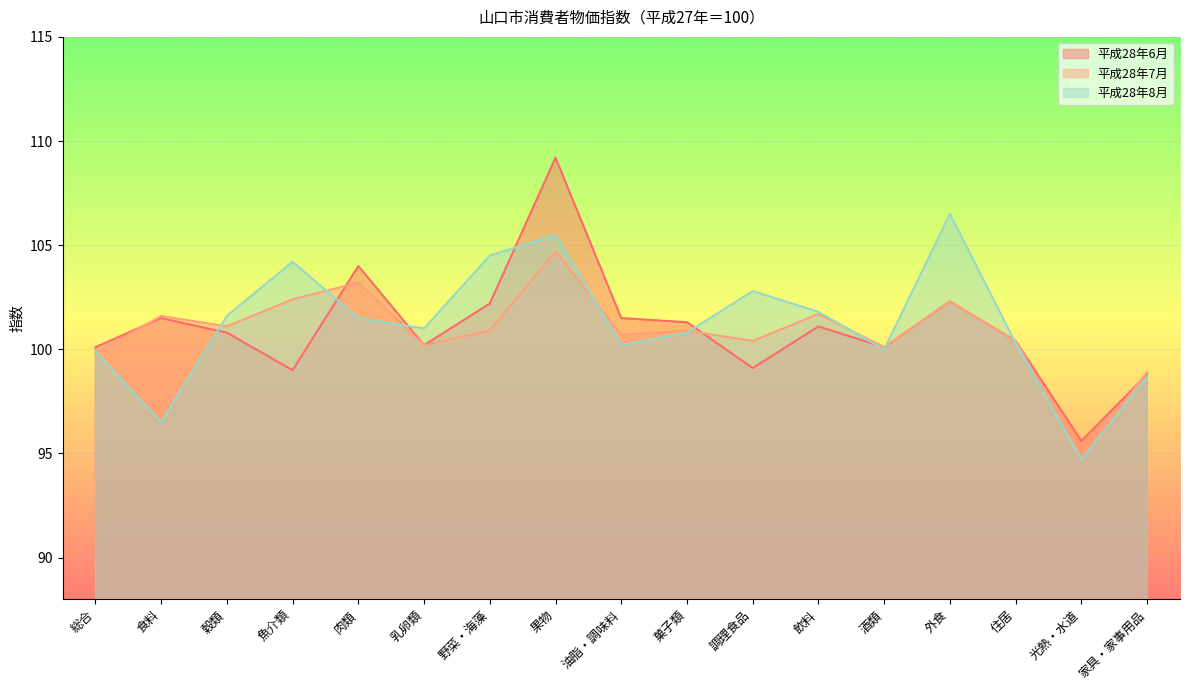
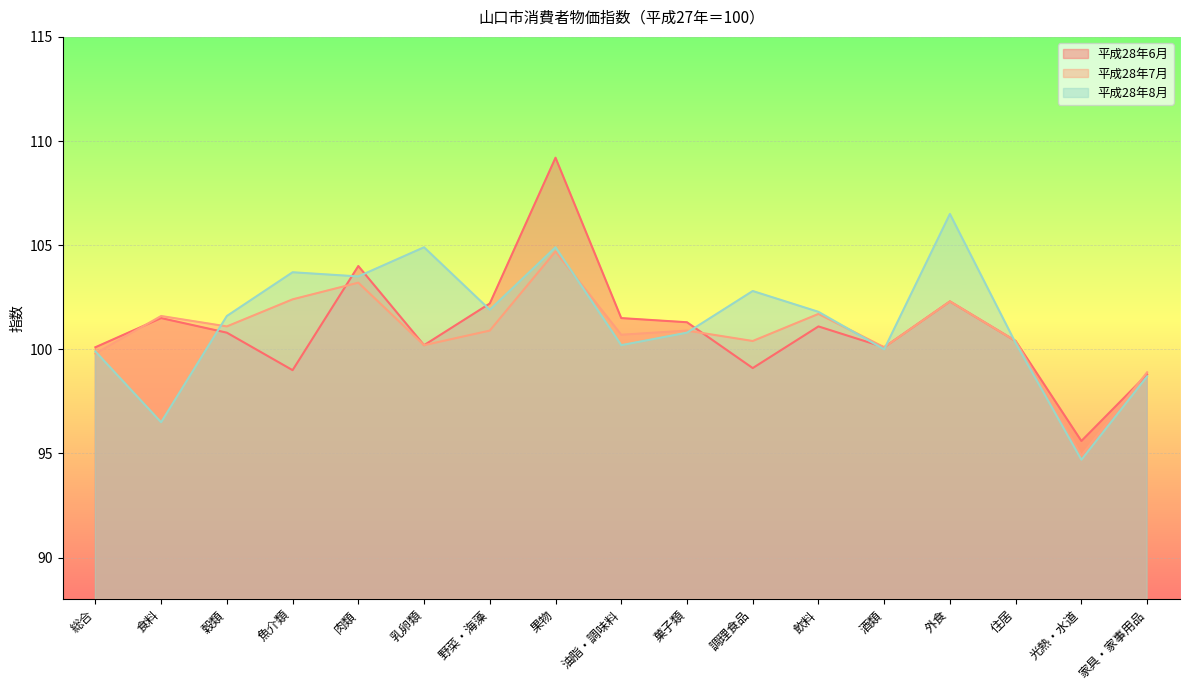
平成28年8月, 魚介類: 104.2 -> 103.7
平成28年8月, 肉類: 101.5 -> 103.5
平成28年8月, 乳卵類: 101.0 -> 104.9
平成28年8月, 野菜・海藻: 104.5 -> 101.9
平成28年8月, 果物: 105.5 -> 104.9
